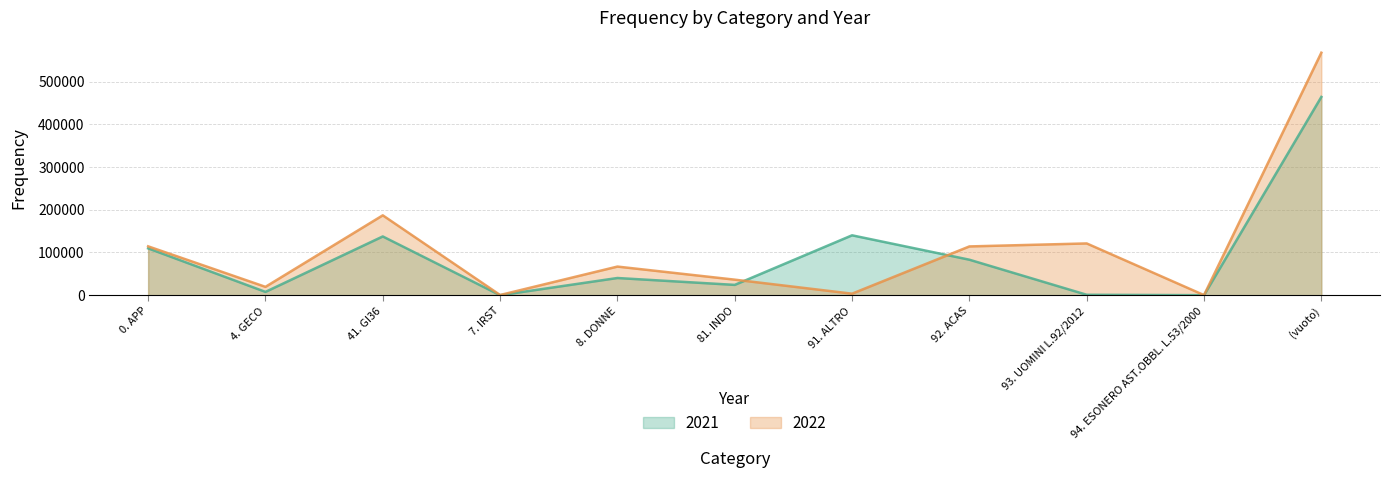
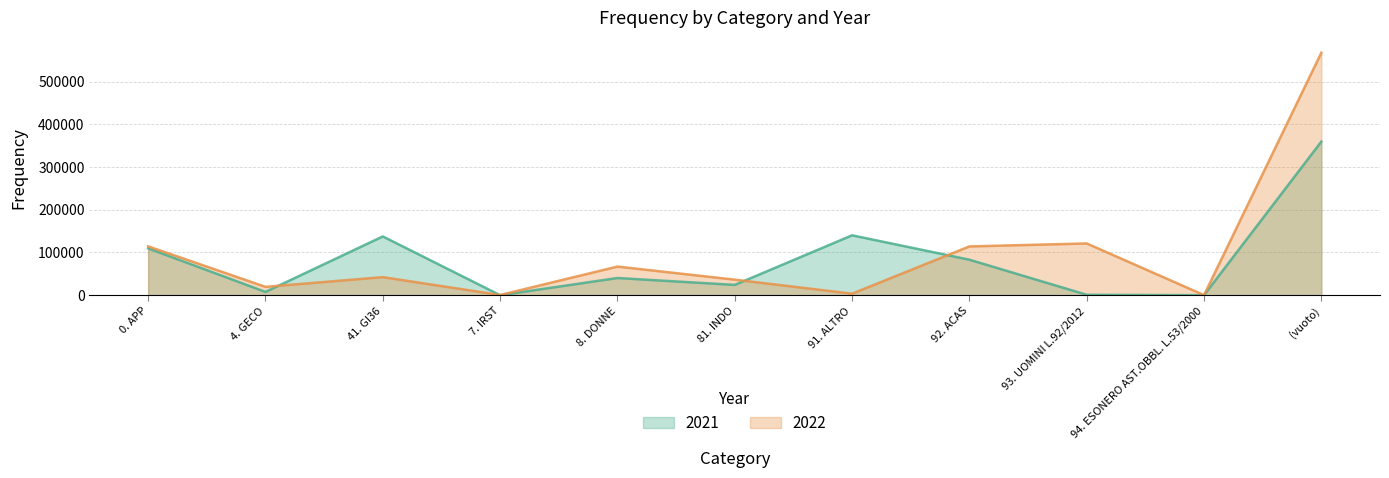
2022, 41. GI36: 190000 -> 40000
2021, (vuoto): 460000 -> 360000
